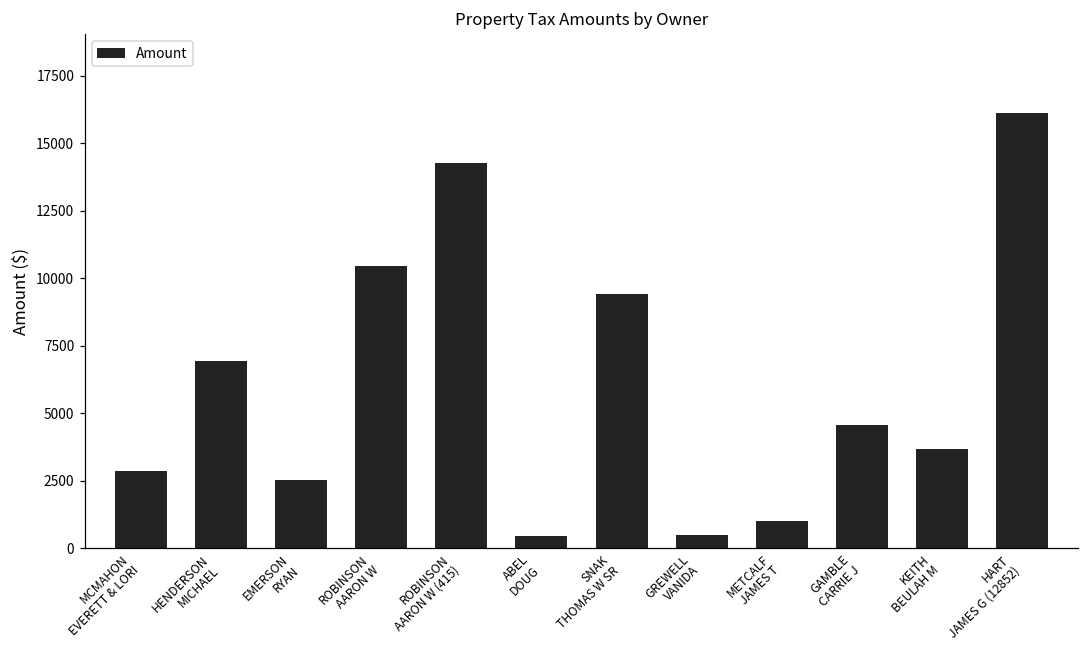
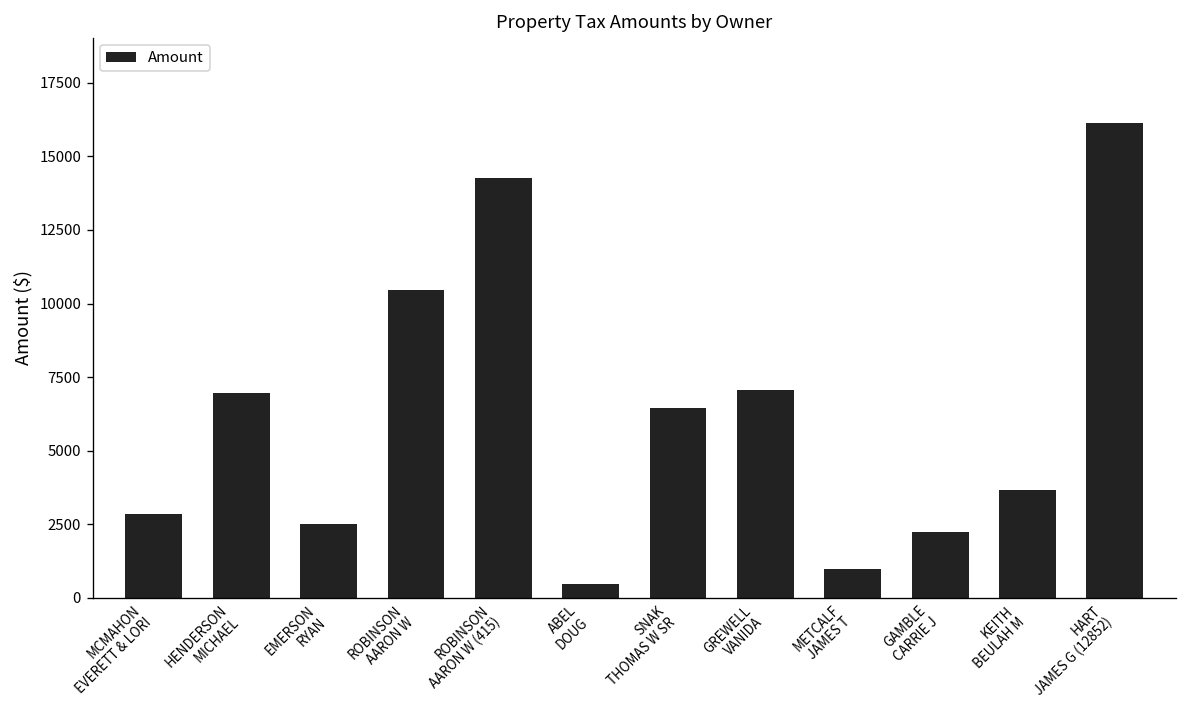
SNAK THOMAS W SR: 9400 -> 6400
GREWELL VANIDA: 500 -> 7000
GAMBLE CARRIE J: 4600 -> 2300
